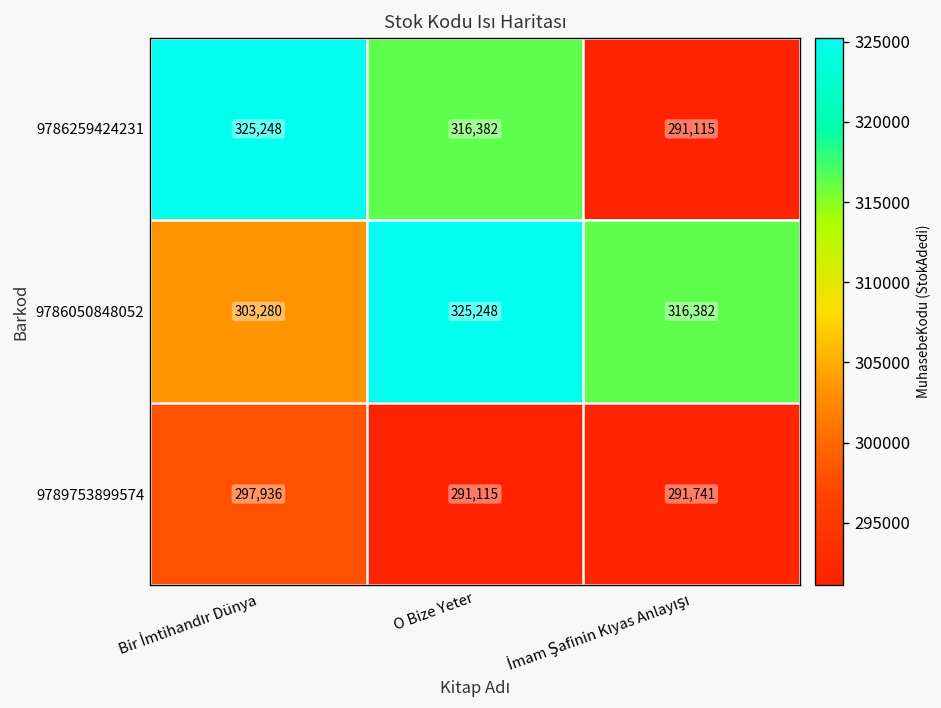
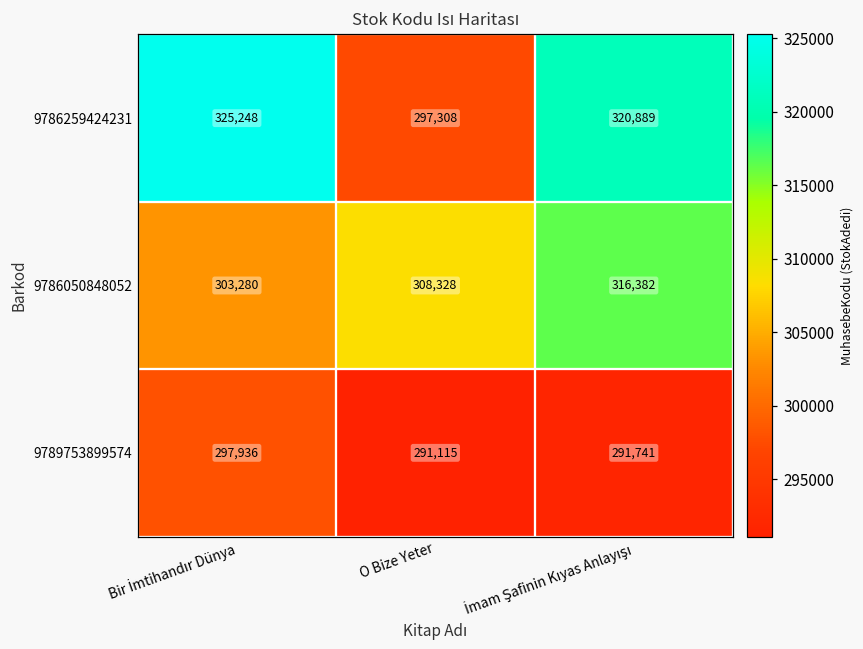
9786259424231, O Bize Yeter: 316,382 -> 297,308
9786259424231, İmam Şafinin Kıyas Anlayışı: 291,115 -> 320,889
9786050848052, O Bize Yeter: 325,248 -> 308,328
